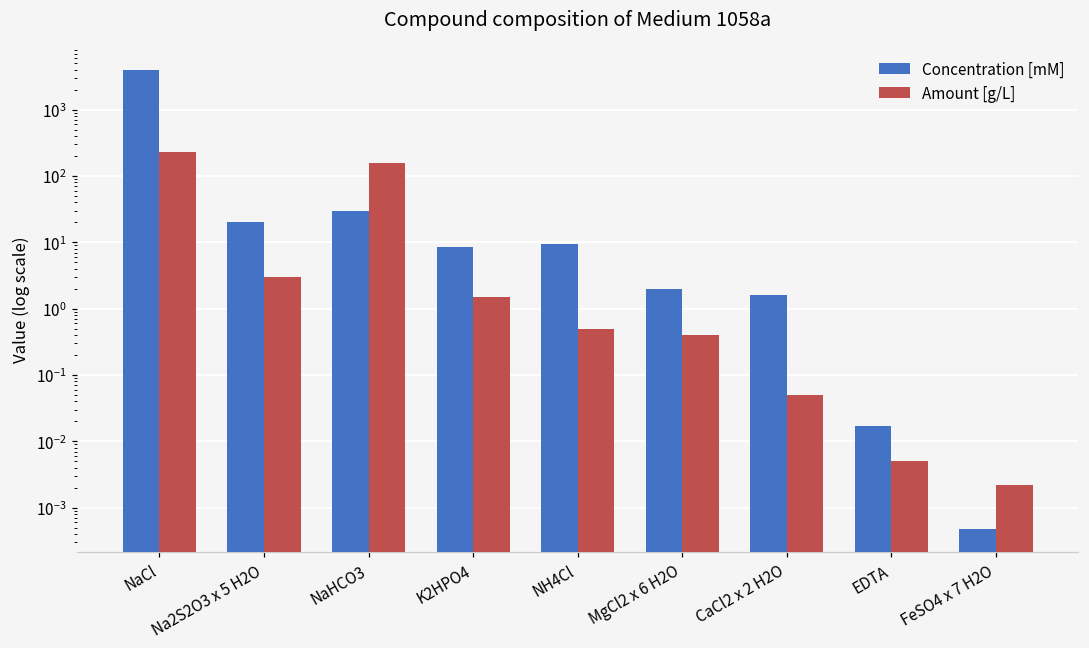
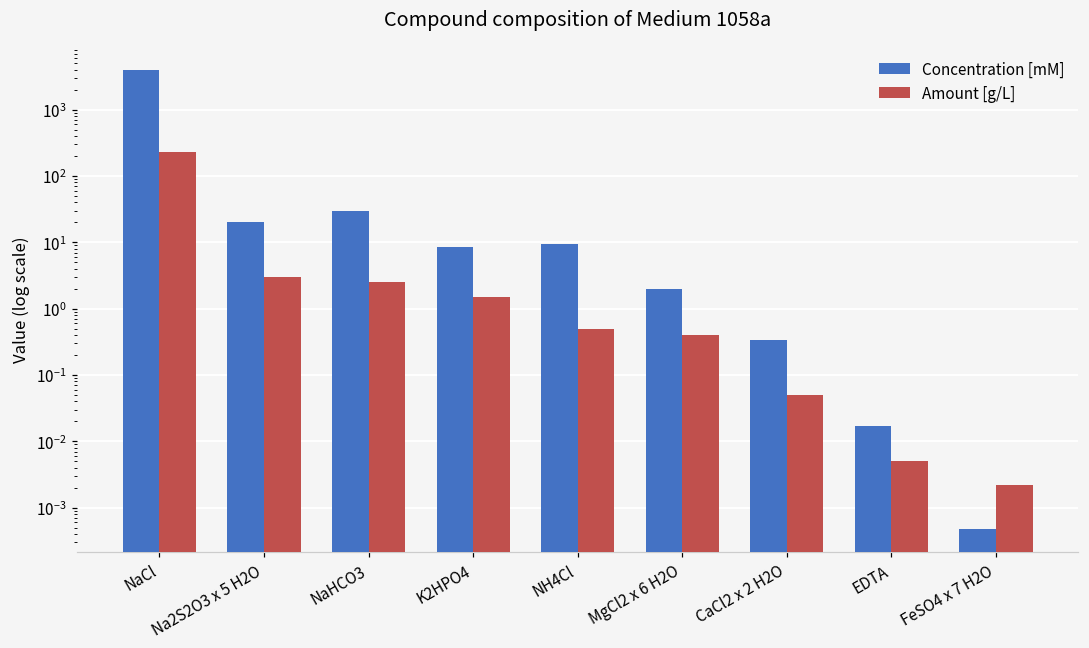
Amount [g/L], NaHCO3: 150 -> 2.5
Concentration [mM], CaCl2 x 2 H2O: 1.6 -> 0.3
